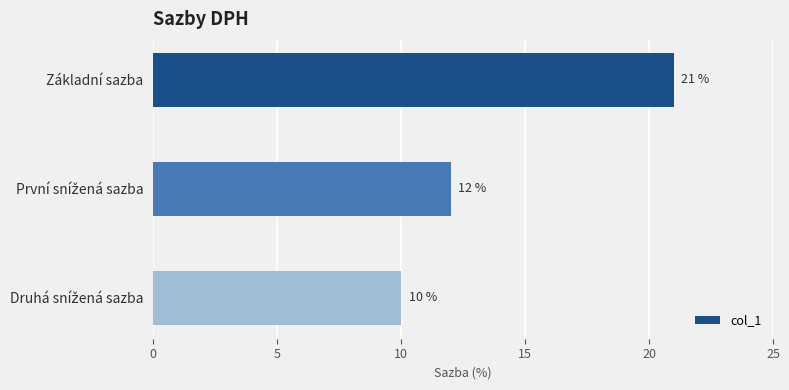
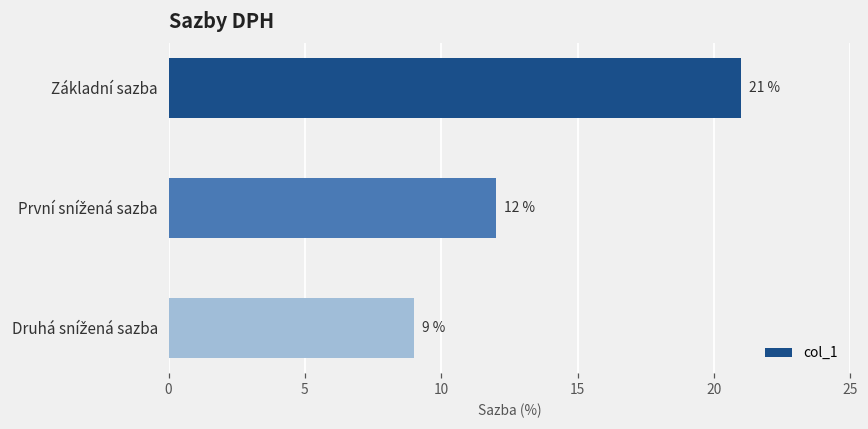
Druhá snížená sazba: 10 % -> 9 %
